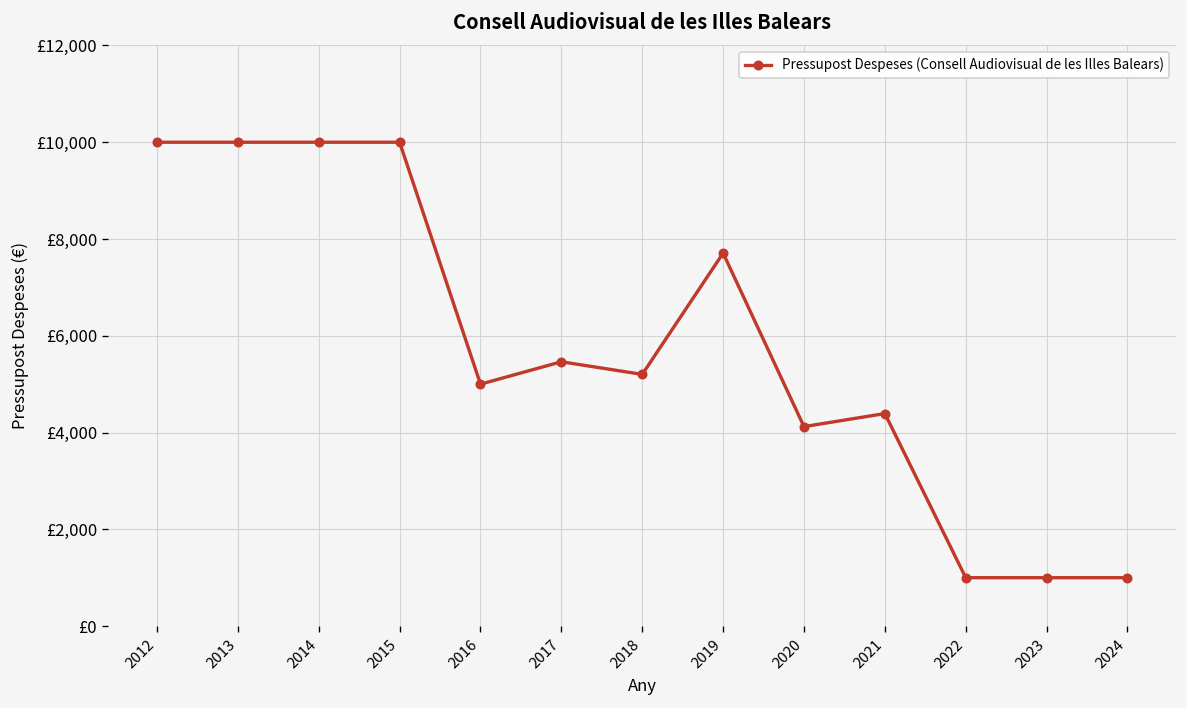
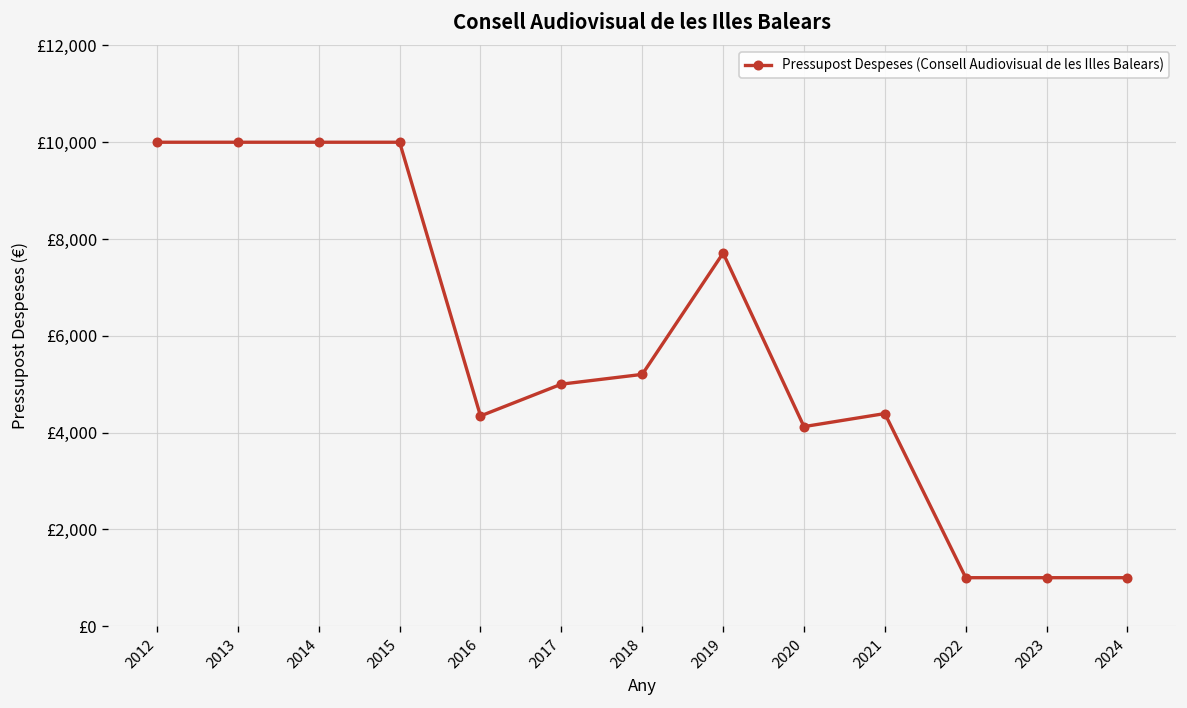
2016: £5,000 -> £4,300
2017: £5,500 -> £5,000
